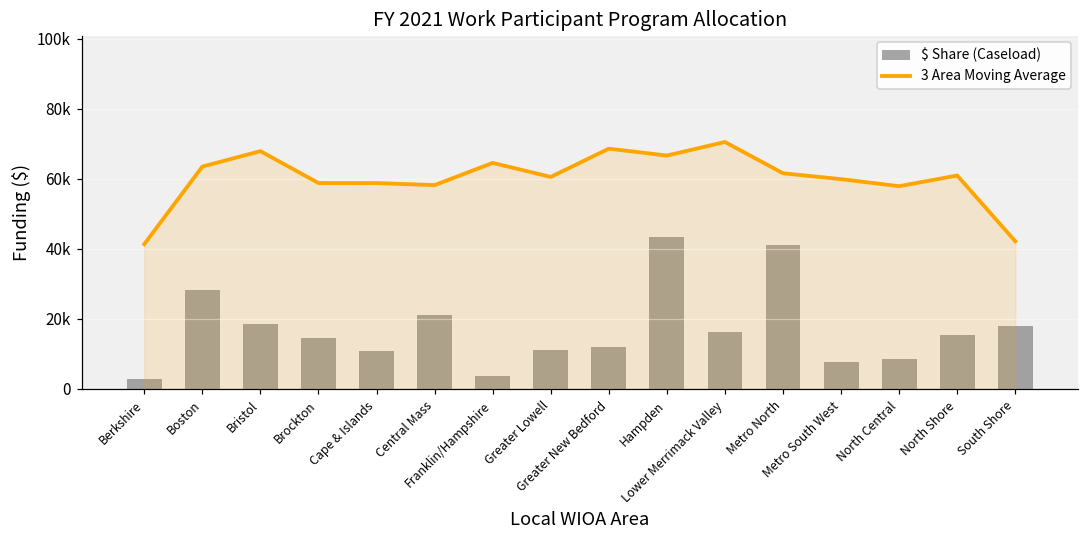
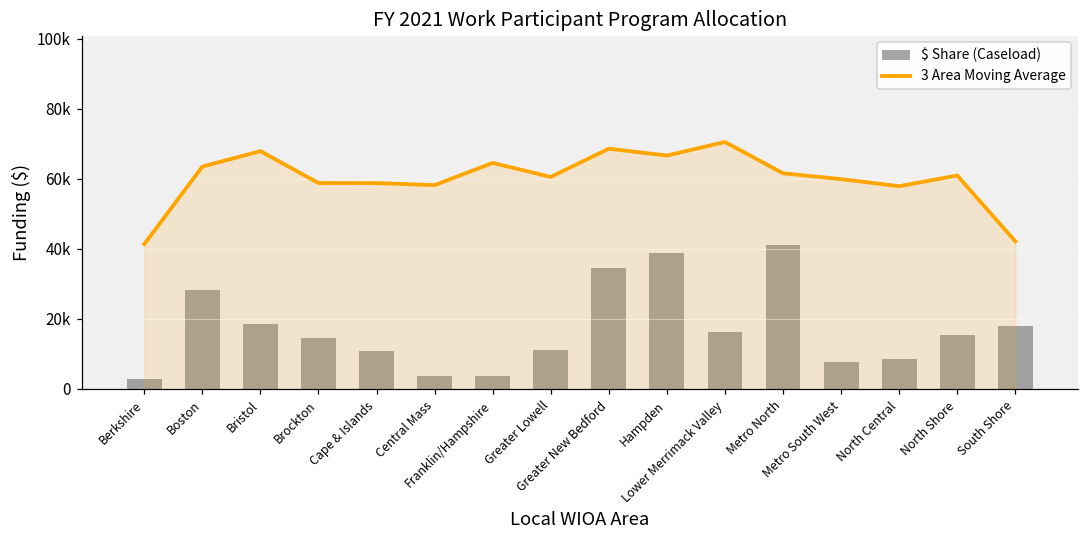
$ Share (Caseload), Central Mass: 21000 -> 4000
$ Share (Caseload), Greater New Bedford: 12000 -> 35000
$ Share (Caseload), Hampden: 43000 -> 39000
